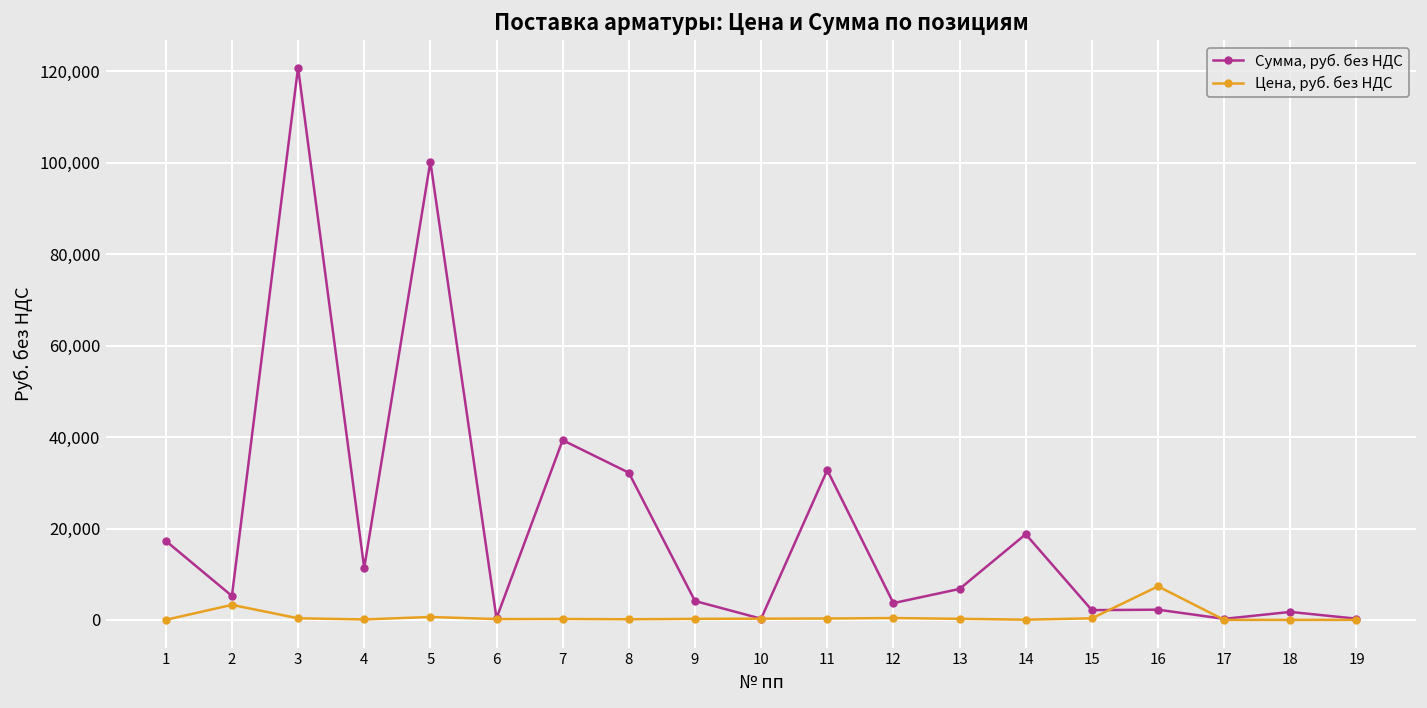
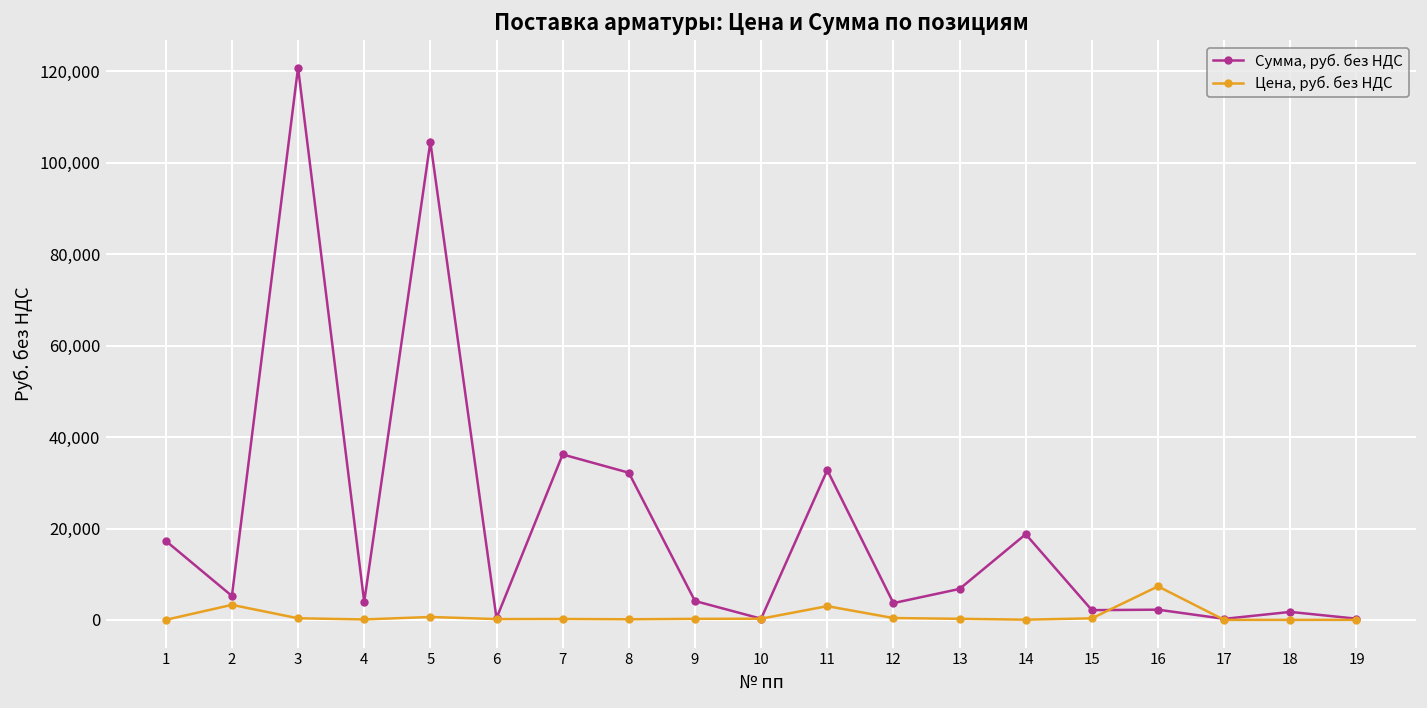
Сумма, руб. без НДС, 4: 11,000 -> 4,000
Сумма, руб. без НДС, 5: 100,000 -> 105,000
Сумма, руб. без НДС, 7: 39,000 -> 36,000
Цена, руб. без НДС, 11: 0 -> 3,000
